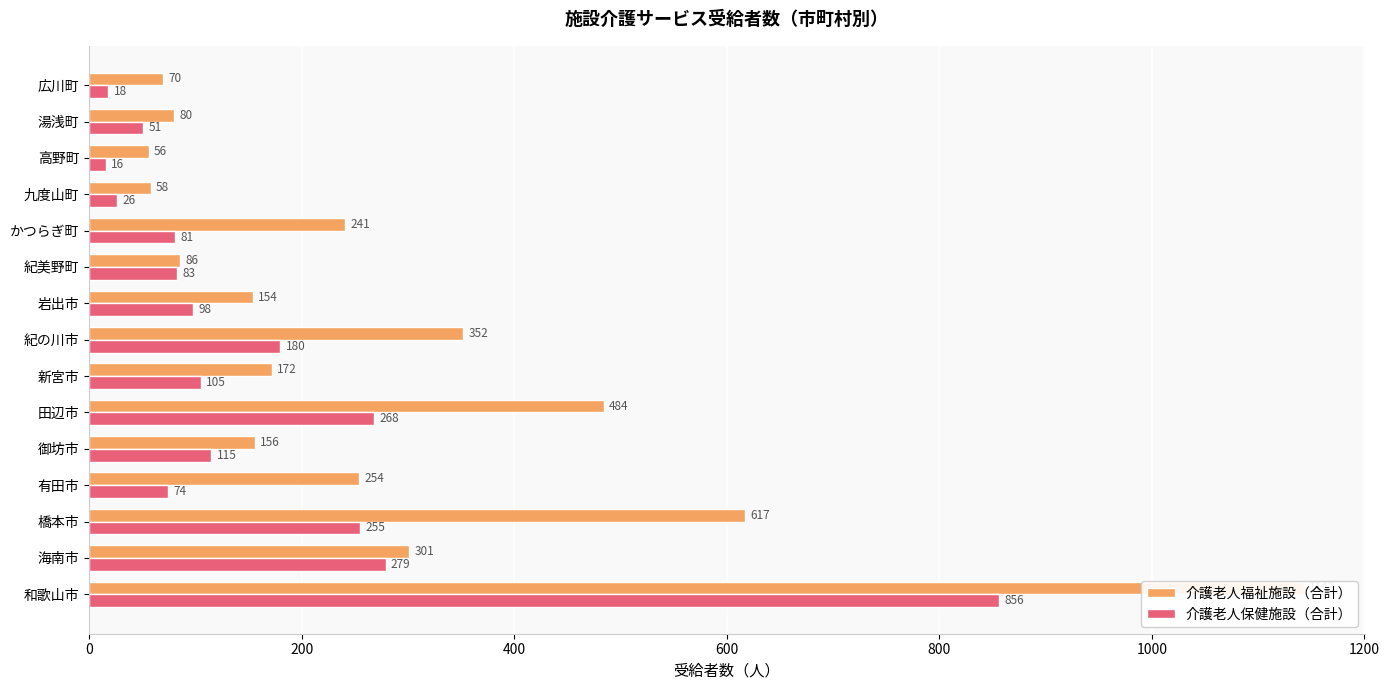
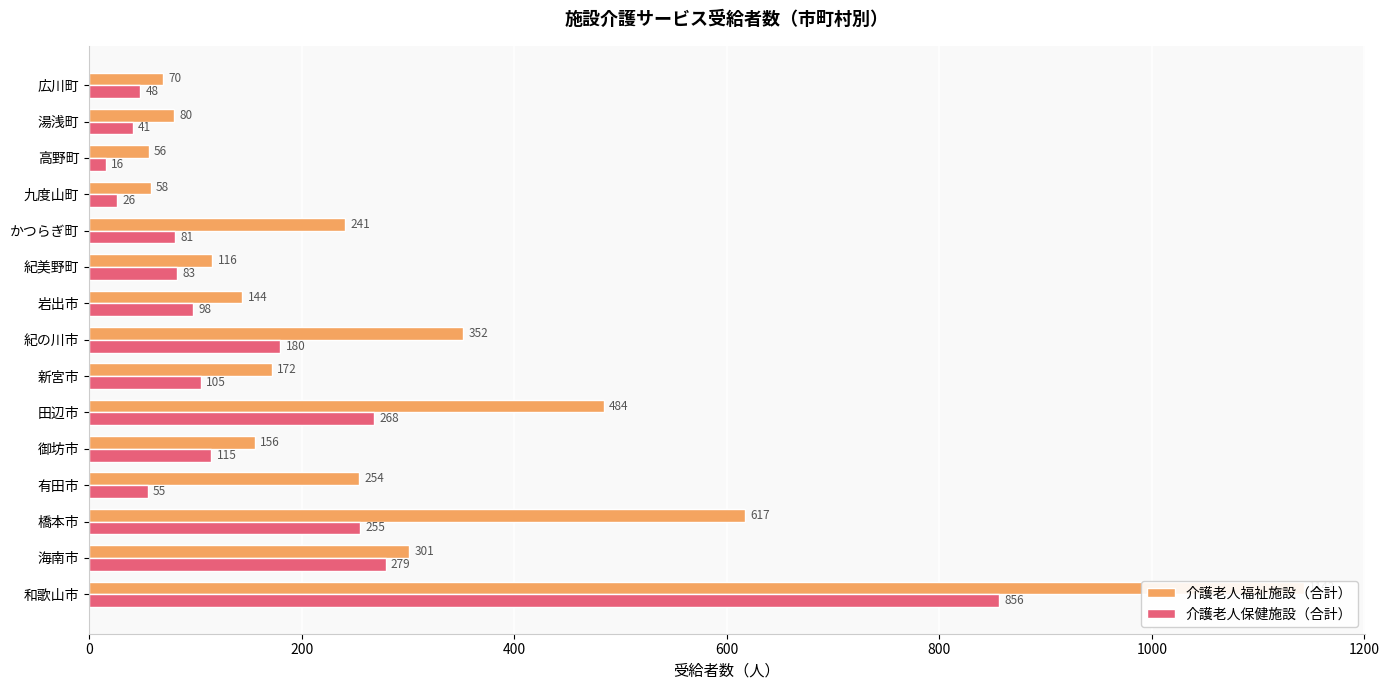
介護老人保健施設（合計）, 広川町: 18 -> 48
介護老人保健施設（合計）, 湯浅町: 51 -> 41
介護老人福祉施設（合計）, 紀美野町: 86 -> 116
介護老人福祉施設（合計）, 岩出市: 154 -> 144
介護老人保健施設（合計）, 有田市: 74 -> 55
